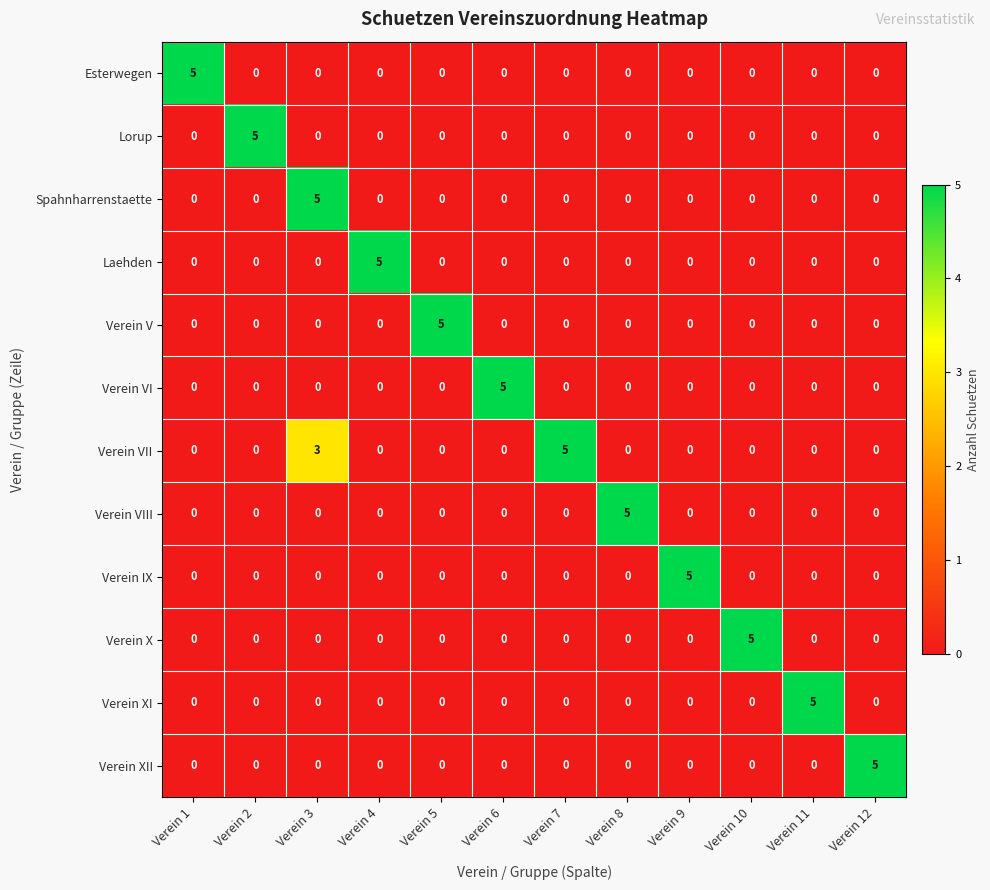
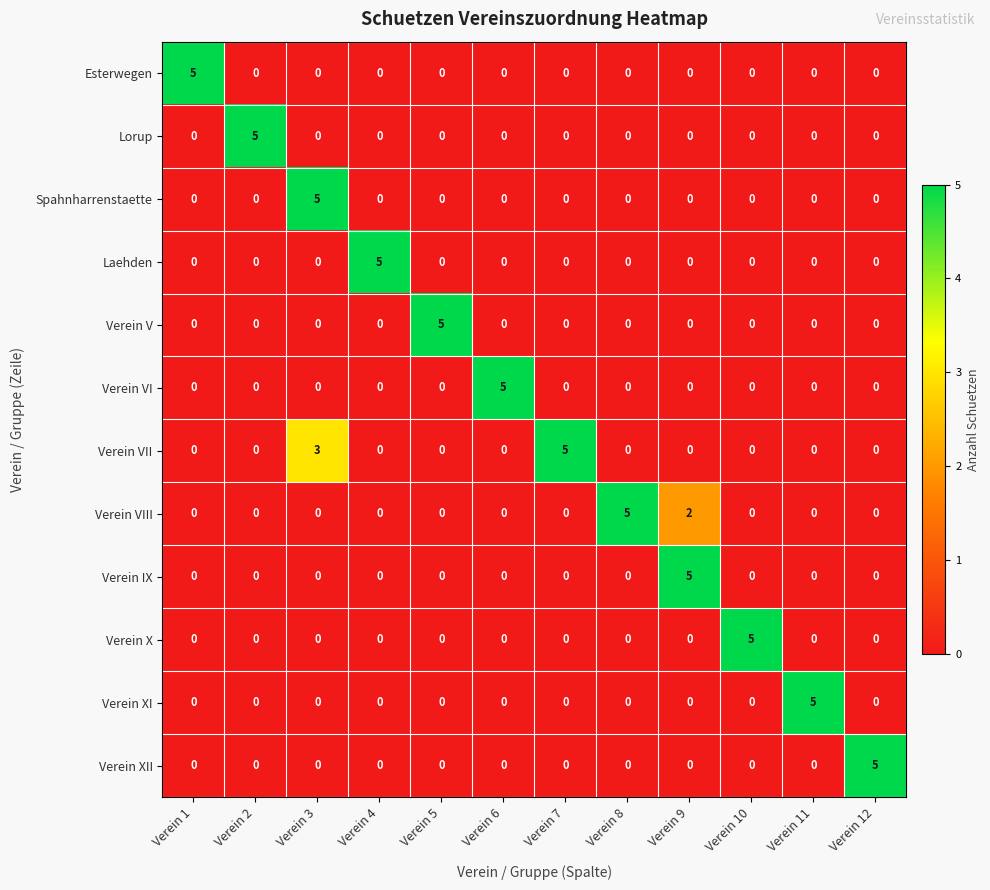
Verein VIII, Verein 9: 0 -> 2
